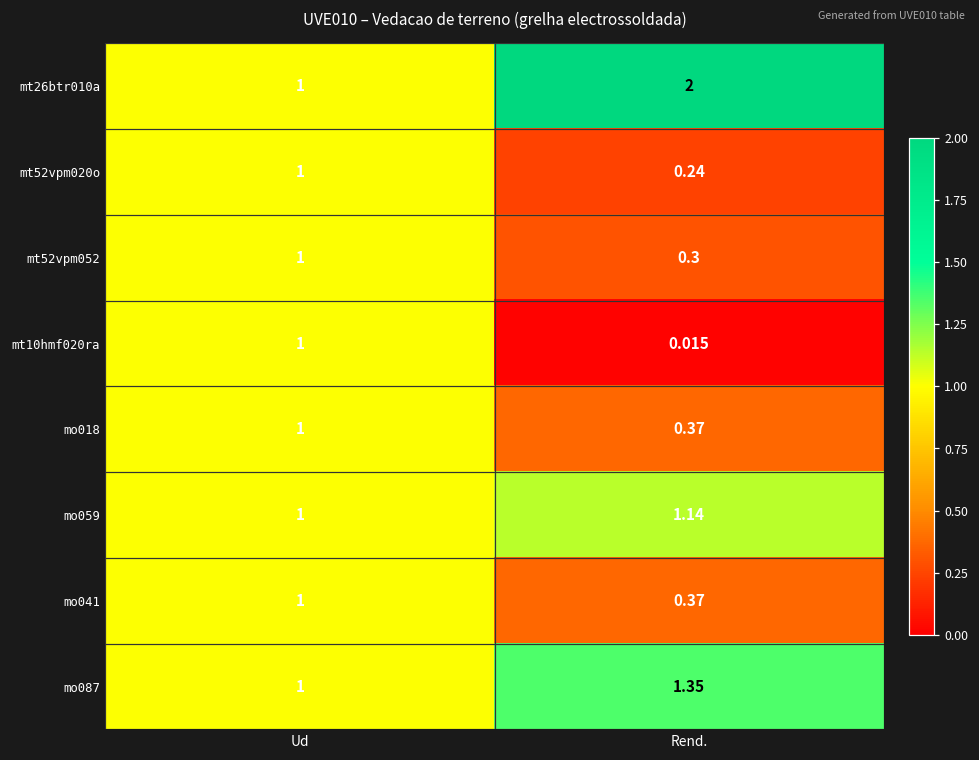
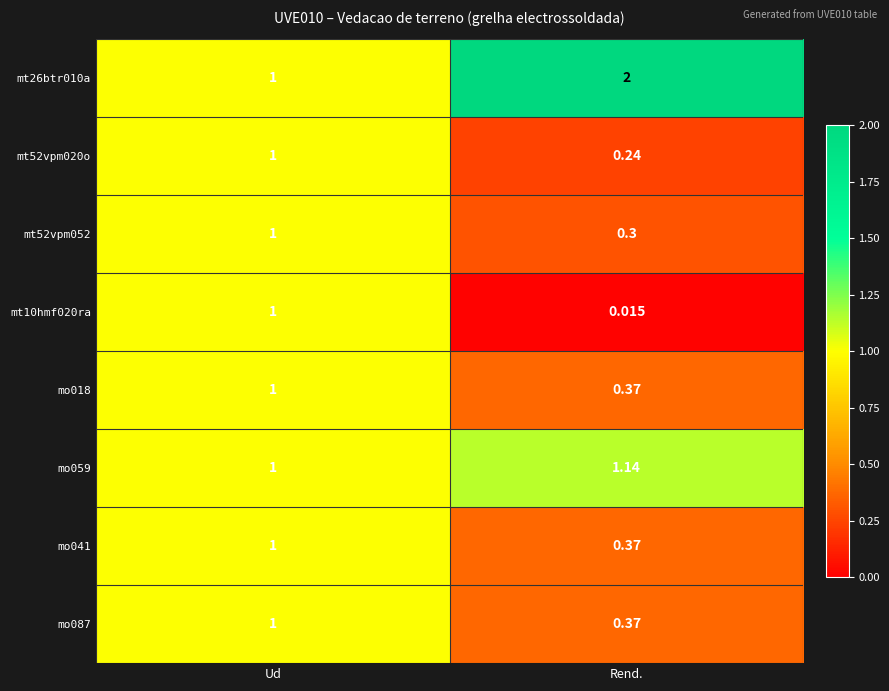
mo087, Rend.: 1.35 -> 0.37
